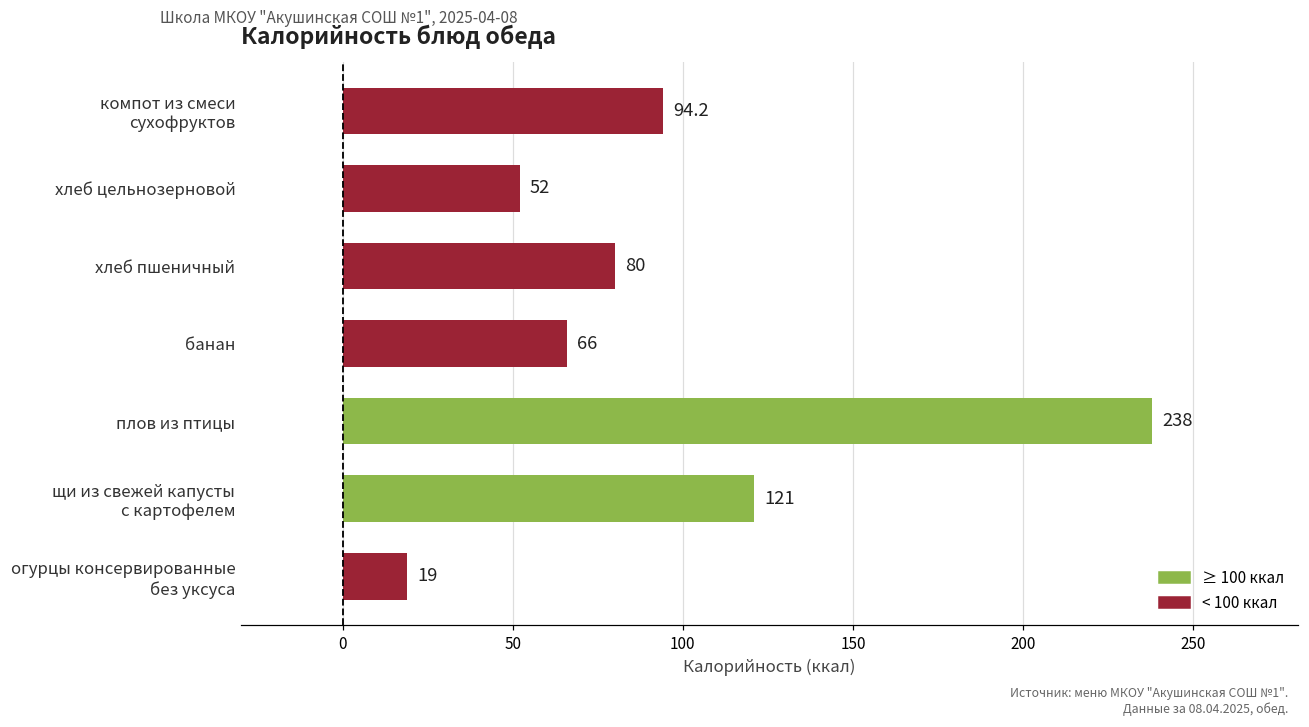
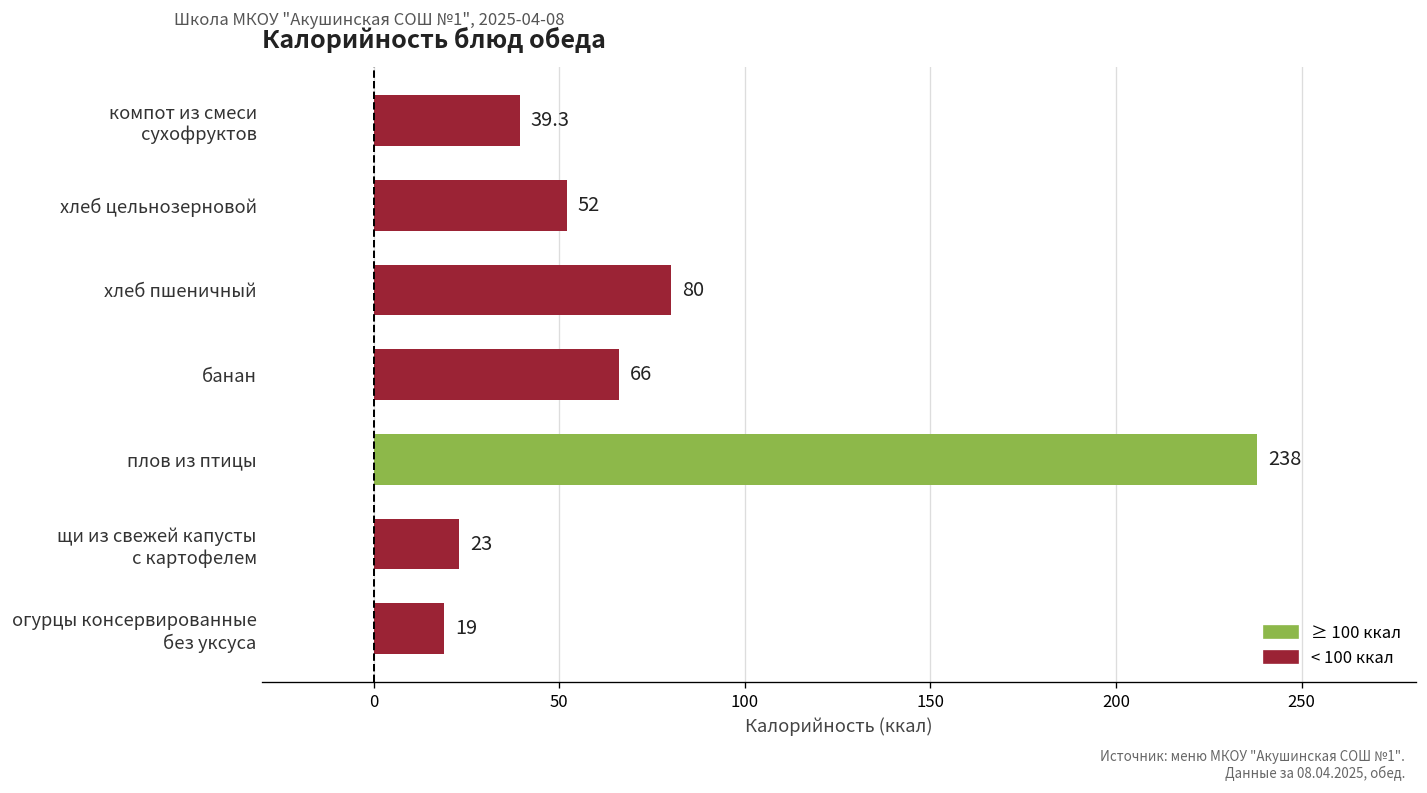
компот из смеси сухофруктов: 94.2 -> 39.3
щи из свежей капусты с картофелем: 121 -> 23
